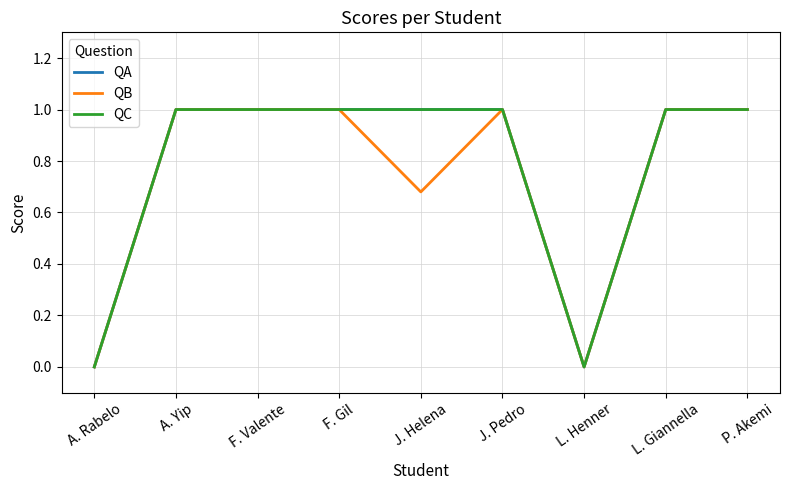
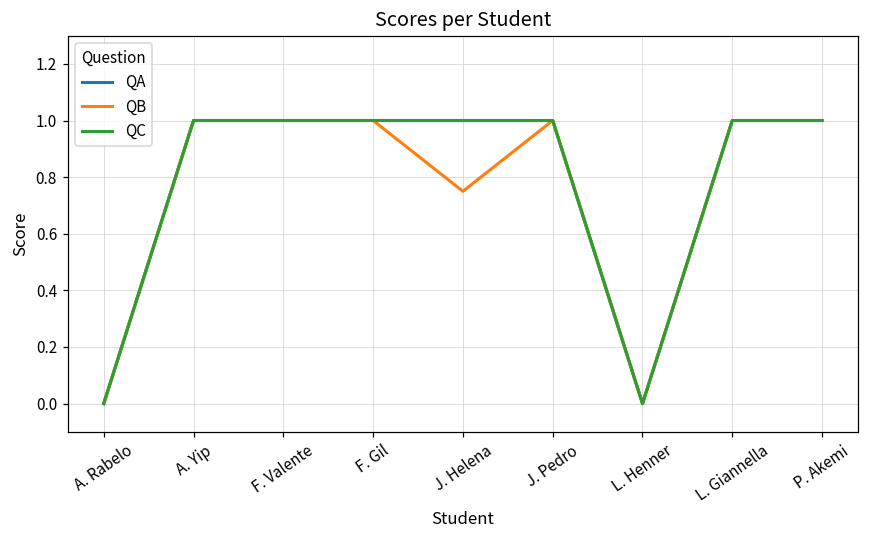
QB, J. Helena: 0.68 -> 0.75
